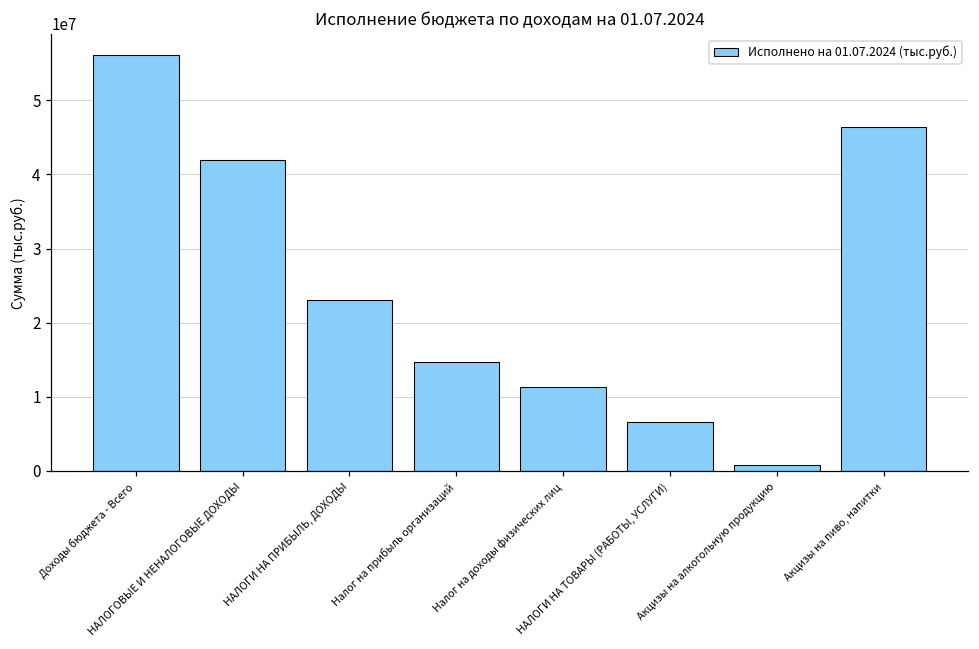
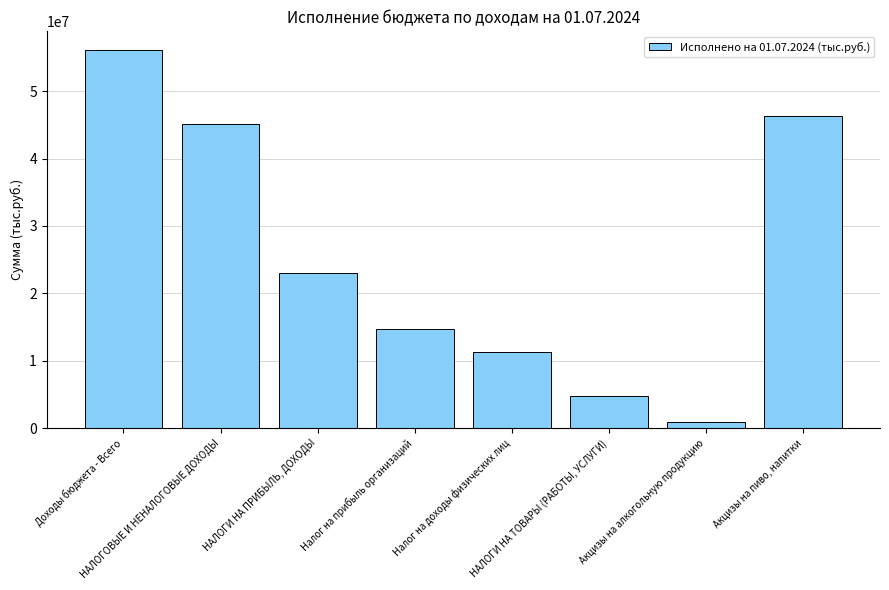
НАЛОГОВЫЕ И НЕНАЛОГОВЫЕ ДОХОДЫ: 42000000 -> 45000000
НАЛОГИ НА ТОВАРЫ (РАБОТЫ, УСЛУГИ): 7000000 -> 5000000
